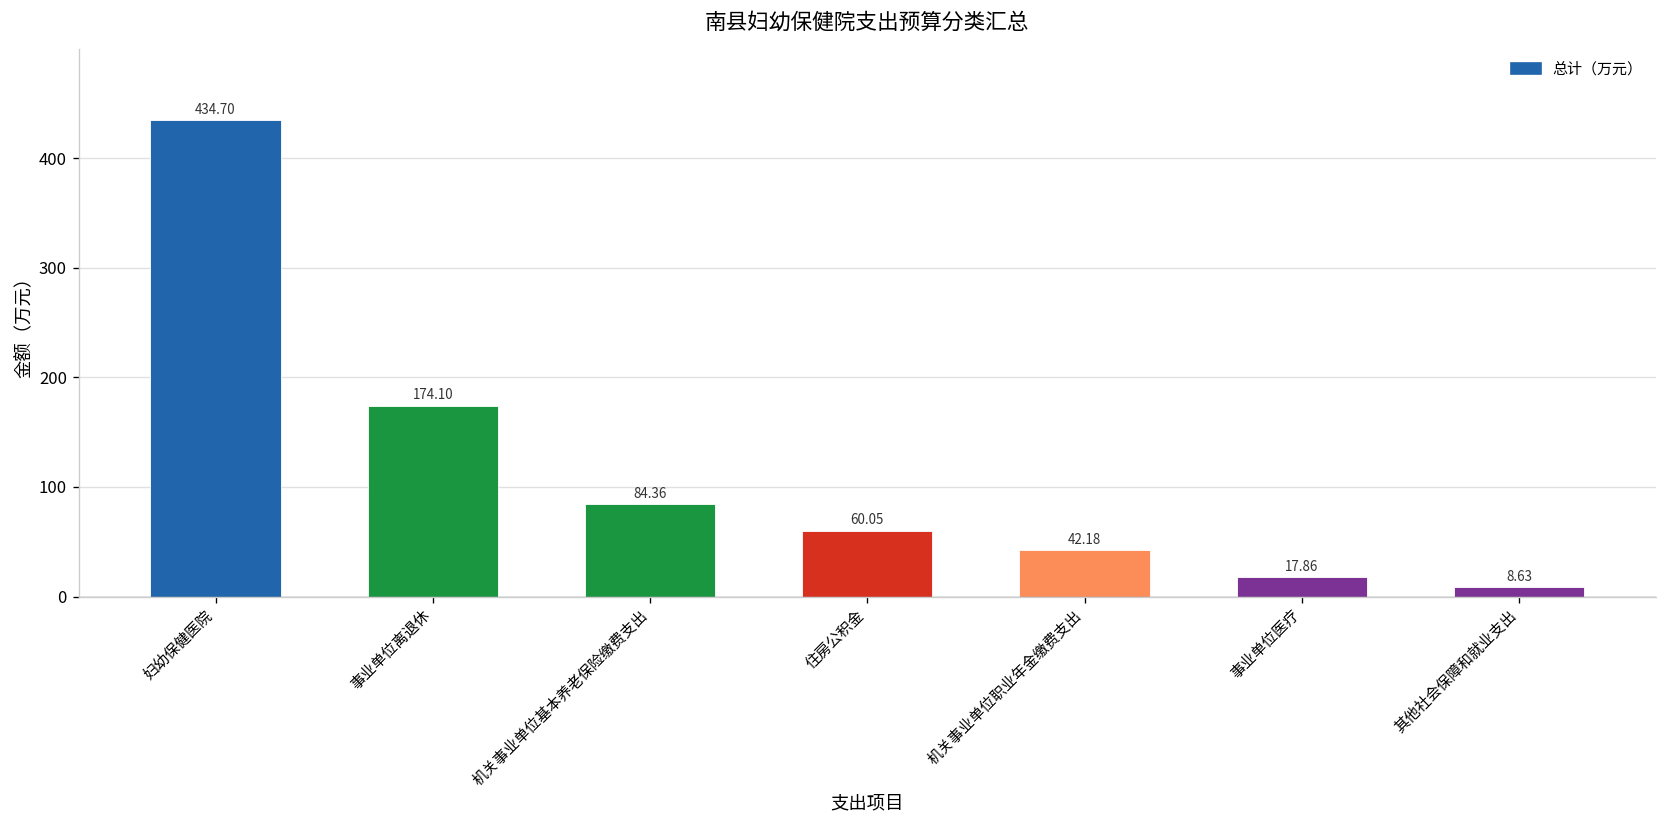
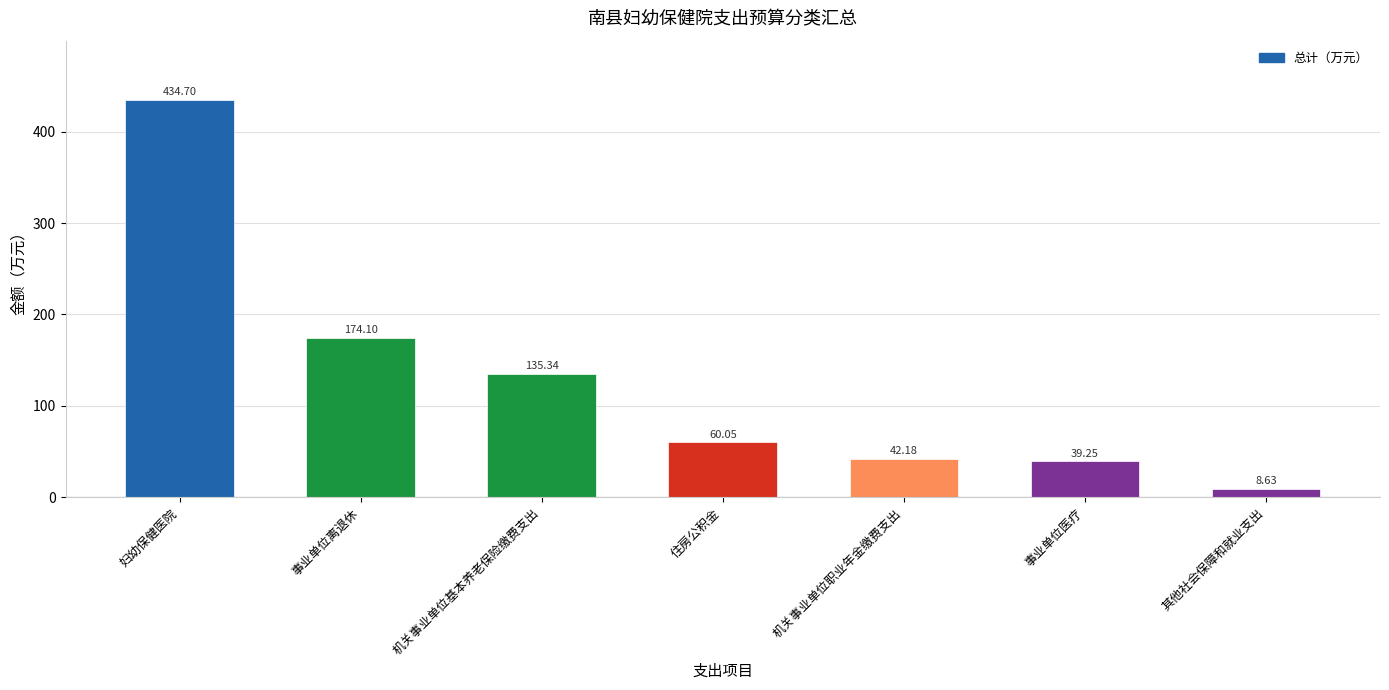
机关事业单位基本养老保险缴费支出: 84.36 -> 135.34
事业单位医疗: 17.86 -> 39.25
